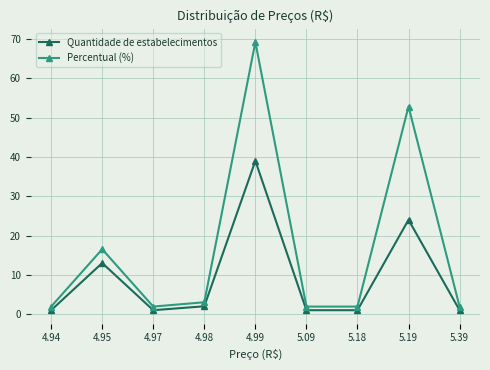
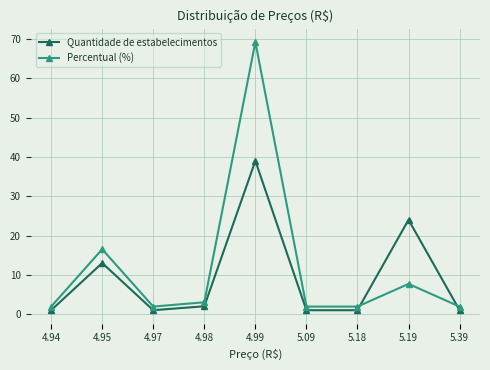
Percentual (%), 5.19: 53 -> 8
